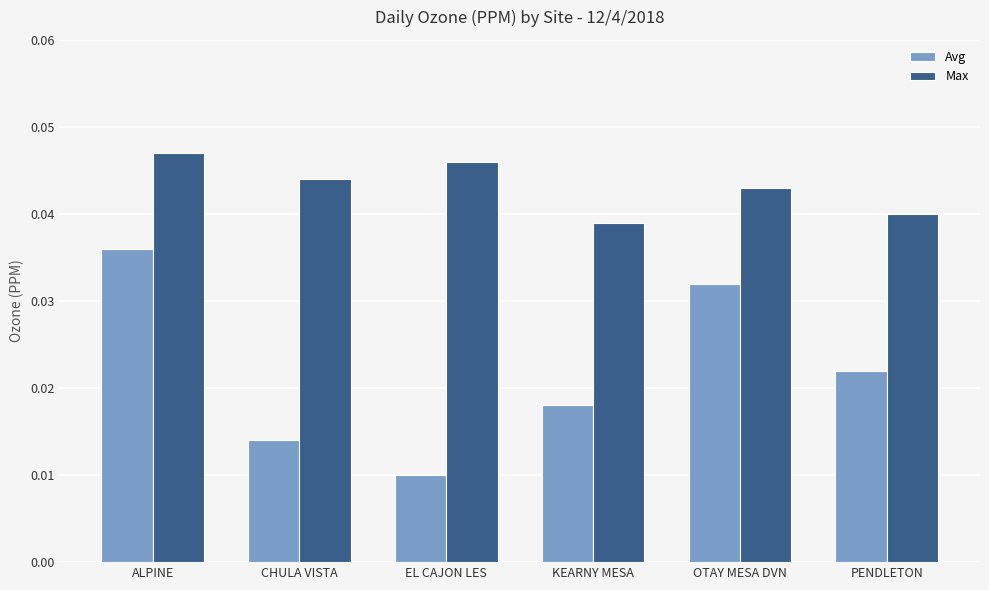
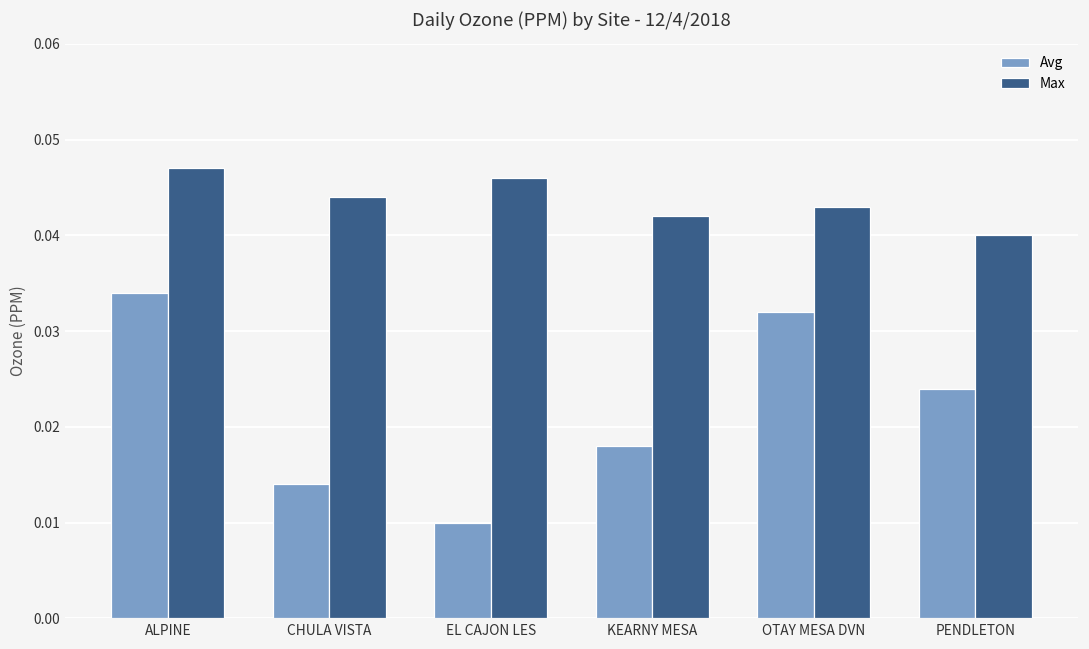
Avg, ALPINE: 0.036 -> 0.034
Max, KEARNY MESA: 0.039 -> 0.042
Avg, PENDLETON: 0.022 -> 0.024
